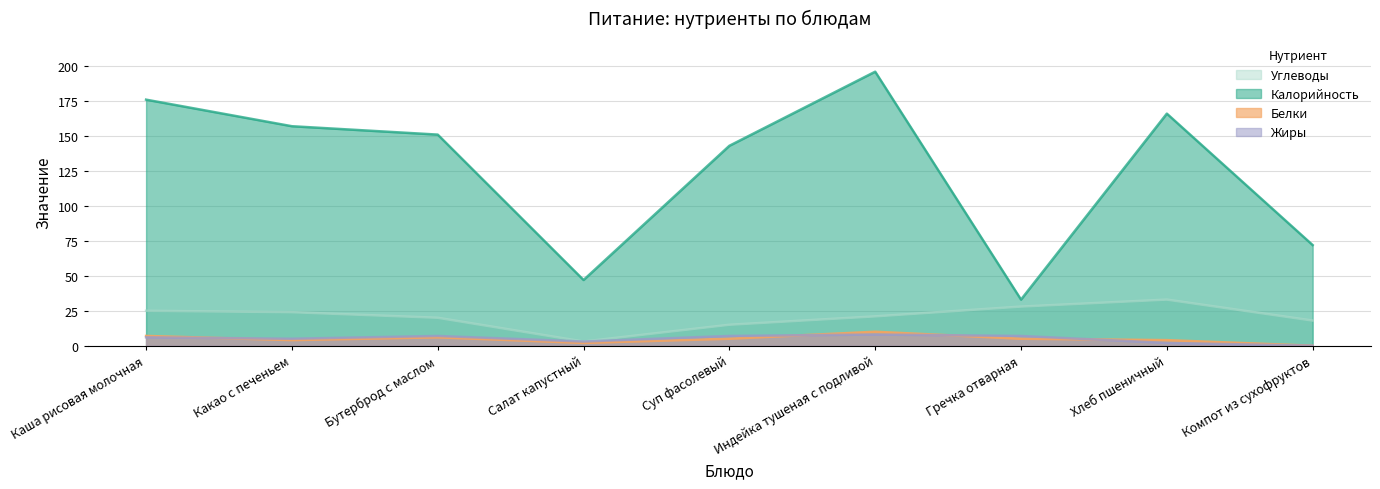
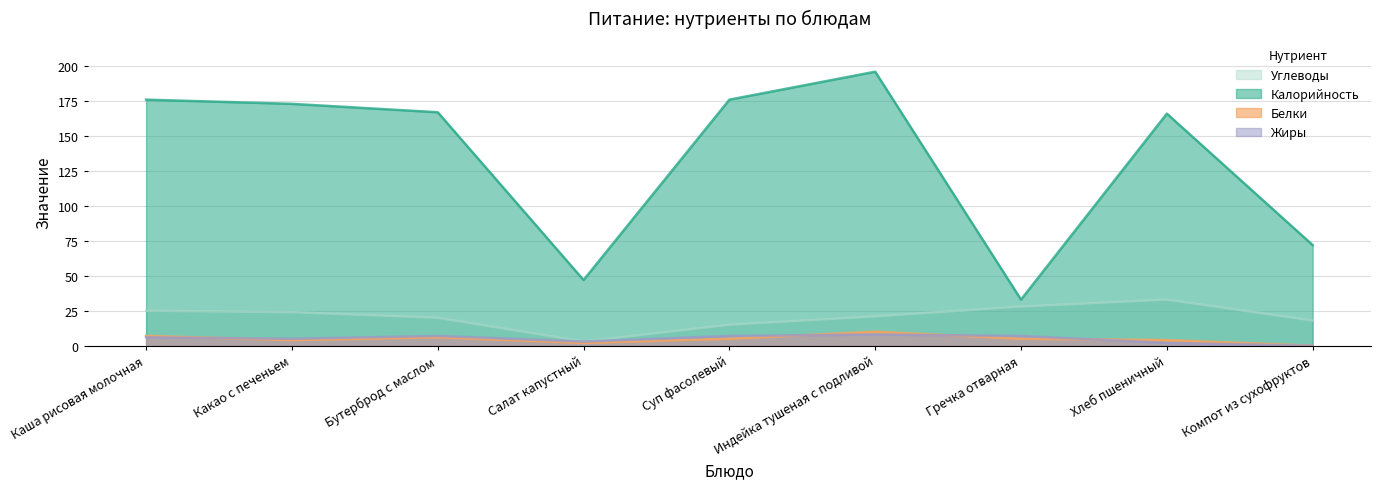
Калорийность, Какао с печеньем: 157 -> 173
Калорийность, Бутерброд с маслом: 151 -> 167
Калорийность, Суп фасолевый: 143 -> 176
